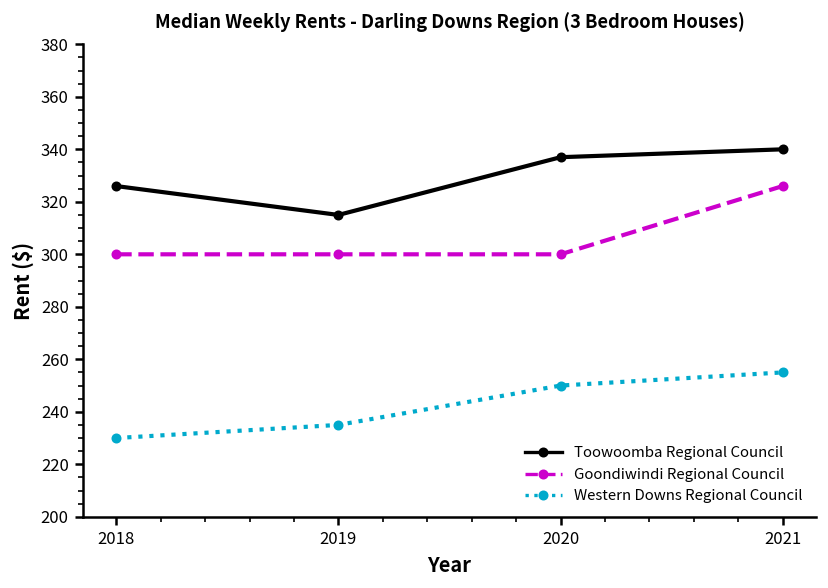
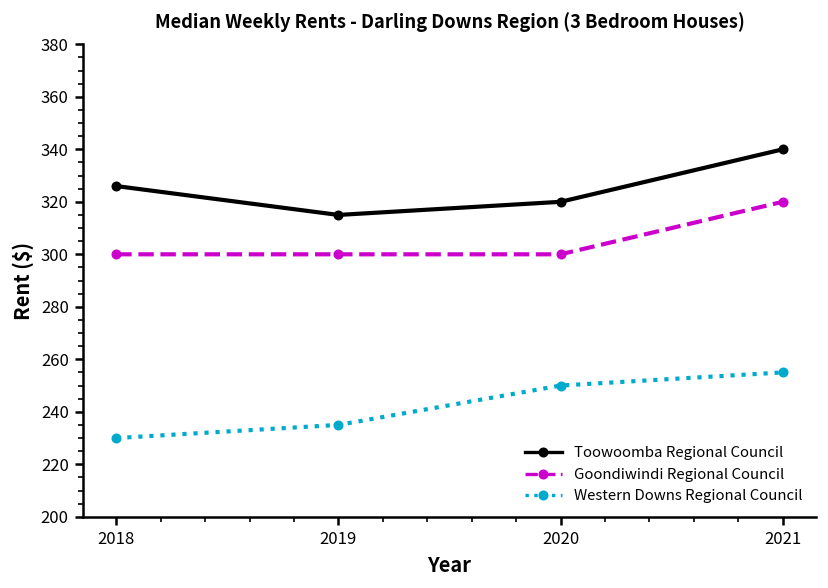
Toowoomba Regional Council, 2020: 337 -> 320
Goondiwindi Regional Council, 2021: 326 -> 320
